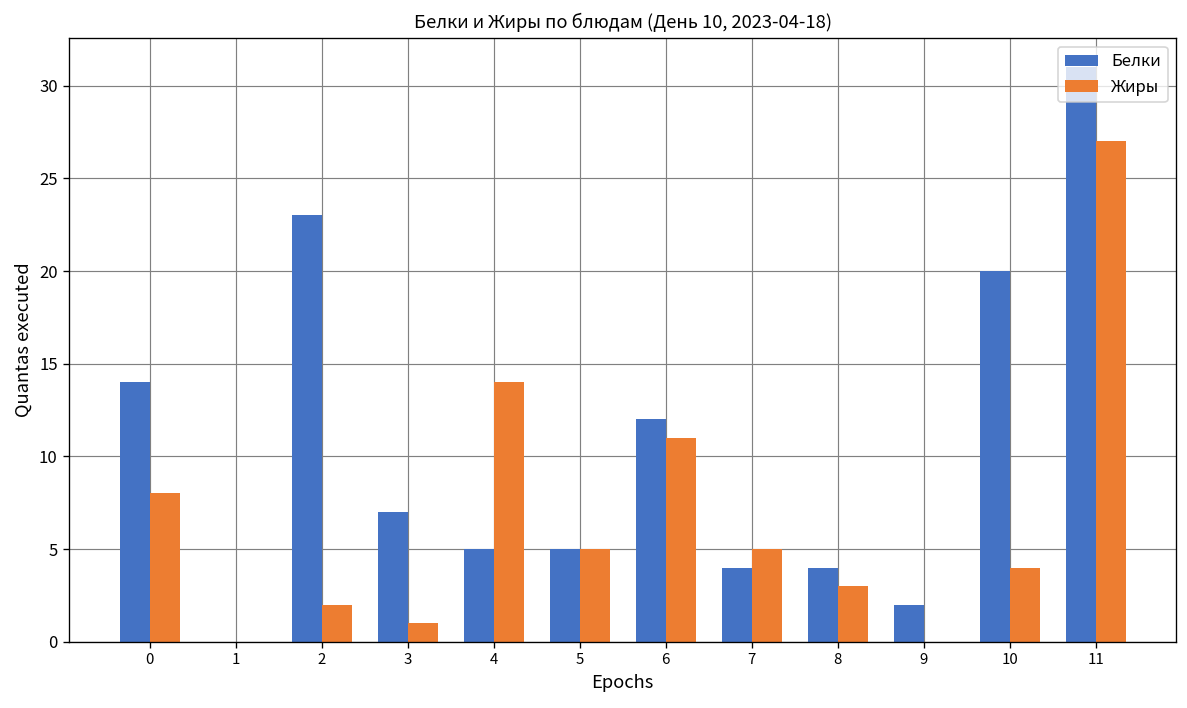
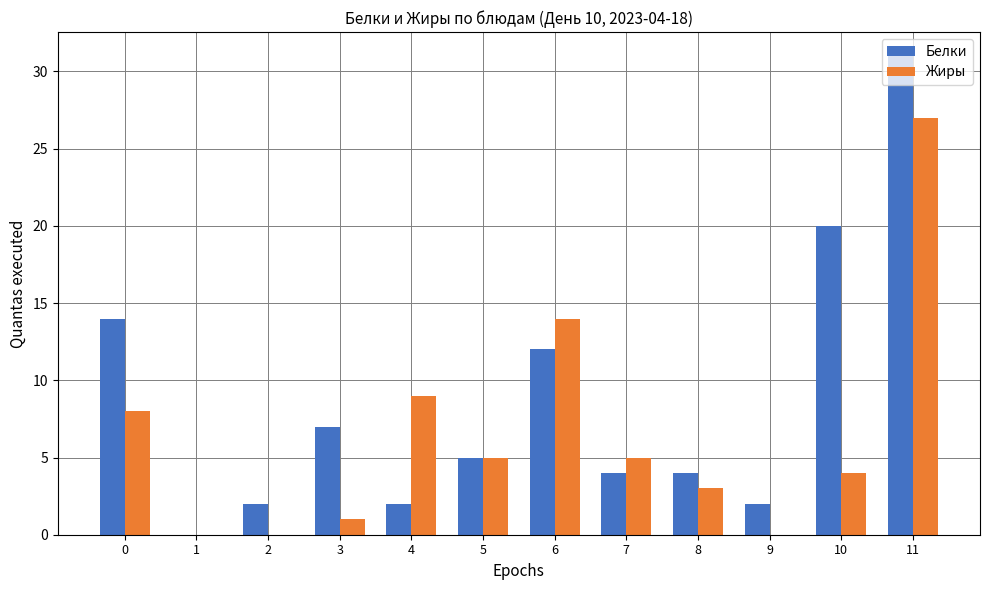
Белки, 2: 23 -> 2
Жиры, 2: 2 -> 0
Белки, 4: 5 -> 2
Жиры, 4: 14 -> 9
Жиры, 6: 11 -> 14
